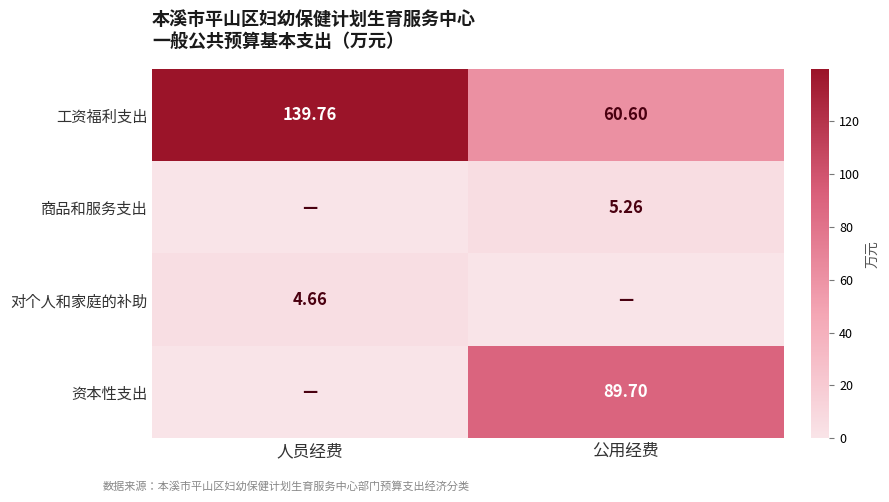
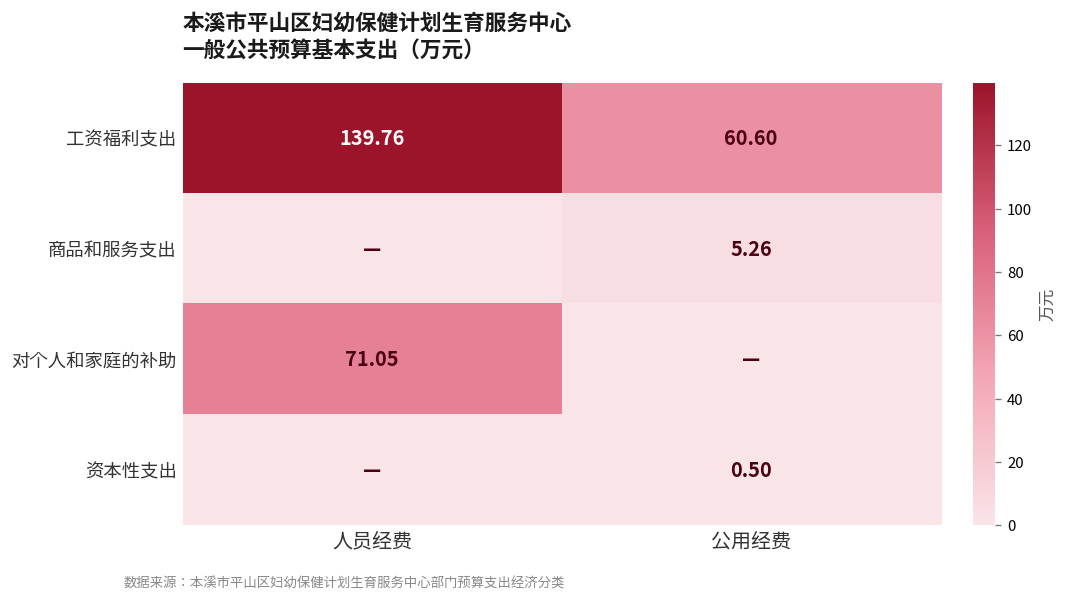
对个人和家庭的补助, 人员经费: 4.66 -> 71.05
资本性支出, 公用经费: 89.70 -> 0.50
